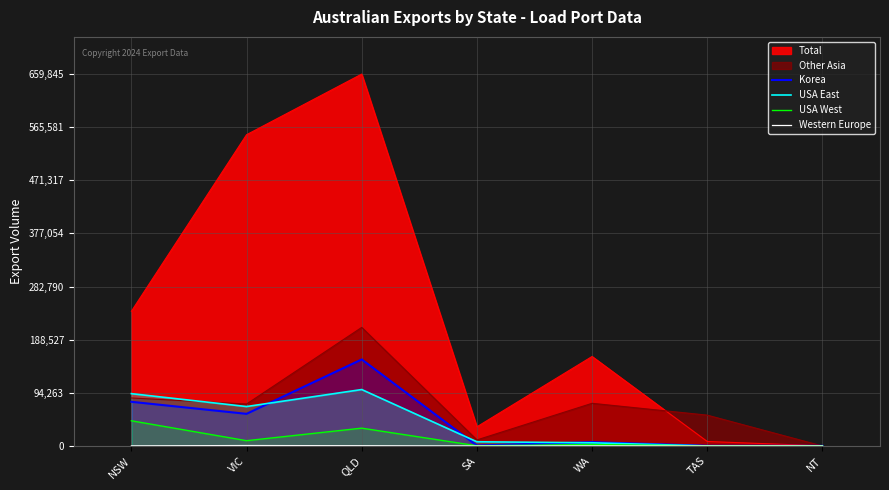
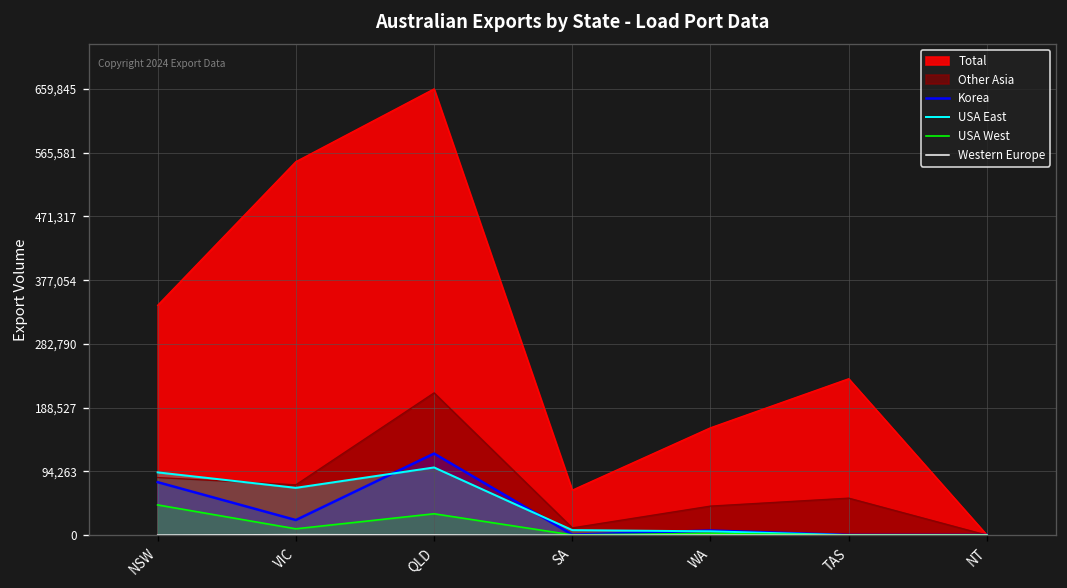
Total, NSW: 240,000 -> 340,000
Korea, VIC: 60,000 -> 20,000
Korea, QLD: 150,000 -> 120,000
Total, SA: 30,000 -> 70,000
Other Asia, WA: 80,000 -> 40,000
Total, TAS: 10,000 -> 230,000
